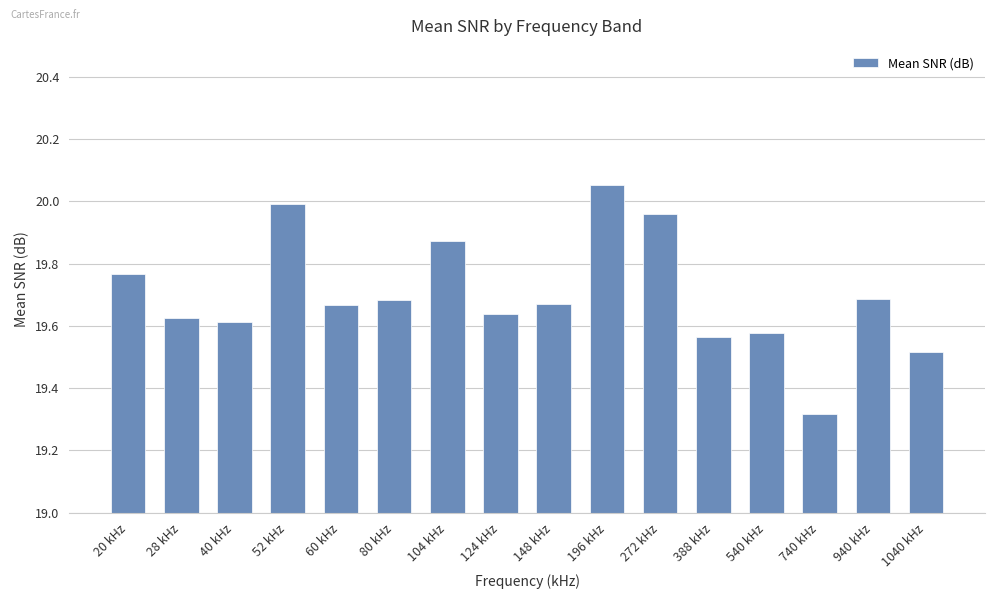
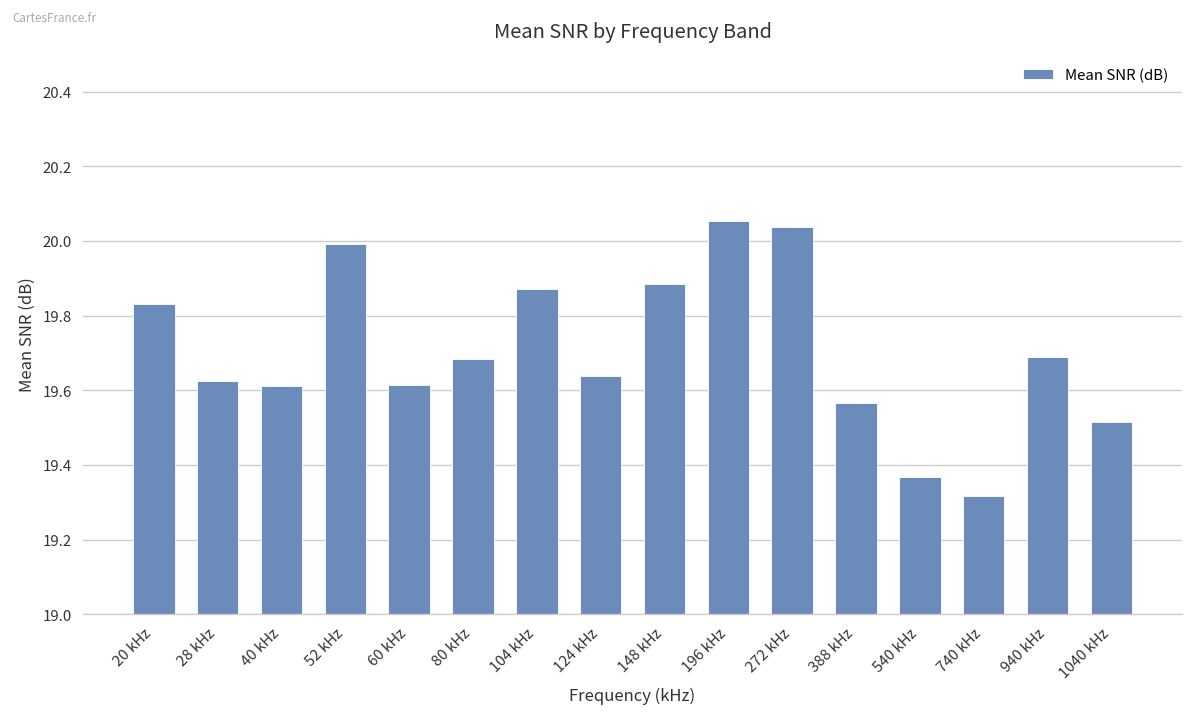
20 kHz: 19.77 -> 19.83
60 kHz: 19.67 -> 19.62
148 kHz: 19.67 -> 19.88
272 kHz: 19.96 -> 20.04
540 kHz: 19.58 -> 19.37
